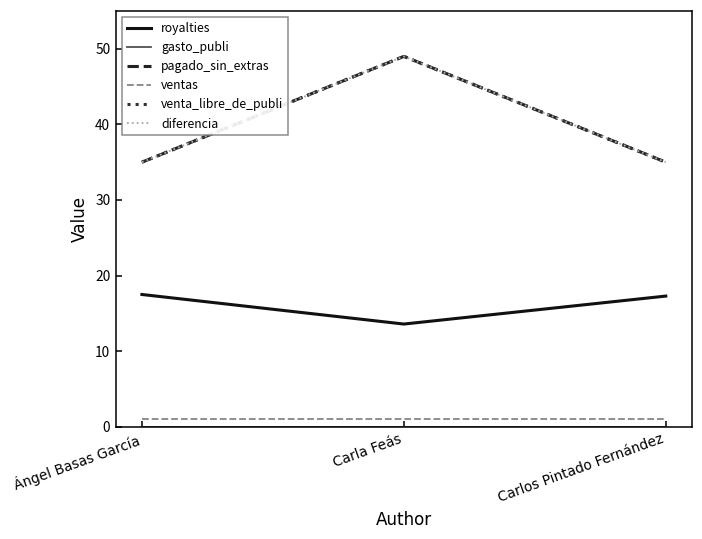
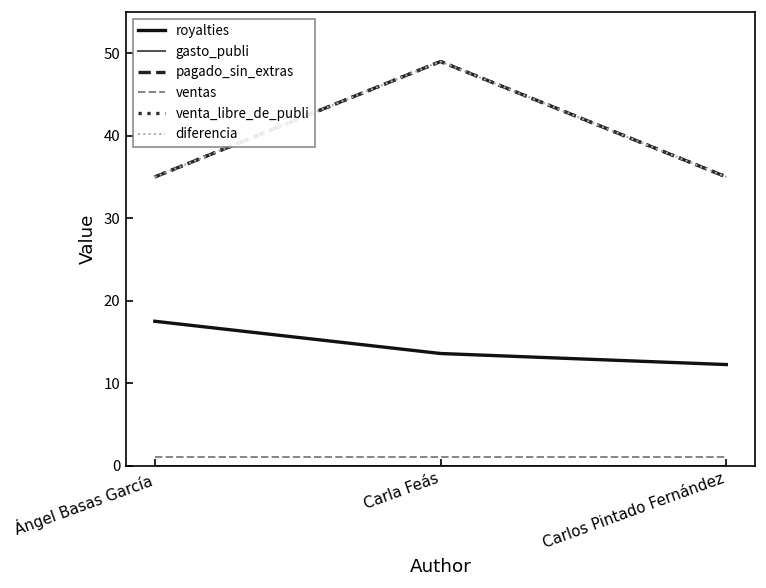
royalties, Carlos Pintado Fernández: 17 -> 12
